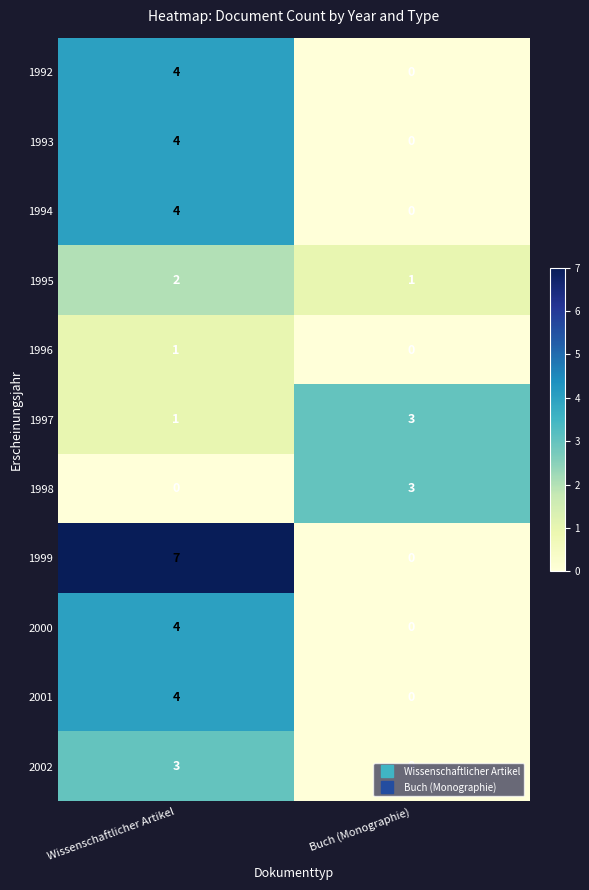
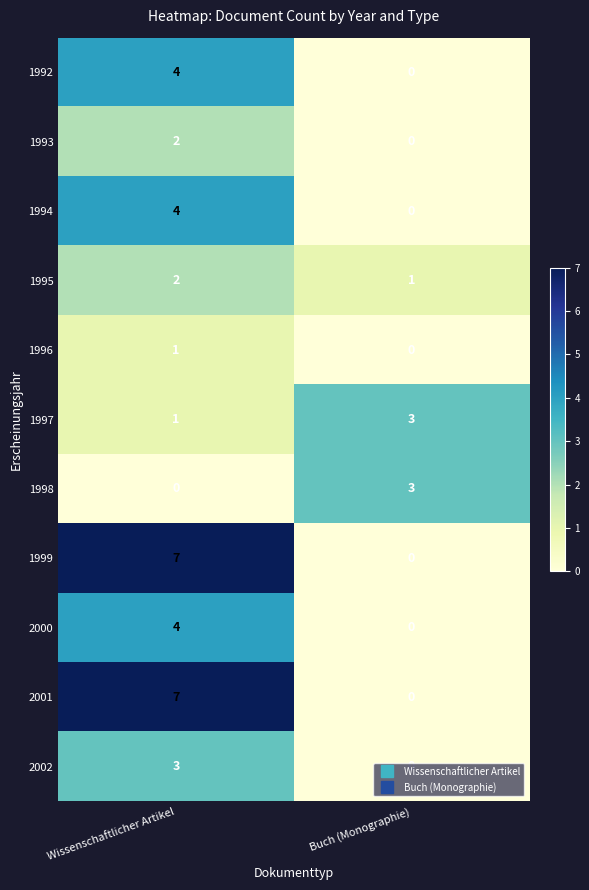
1993, Wissenschaftlicher Artikel: 4 -> 2
2001, Wissenschaftlicher Artikel: 4 -> 7
